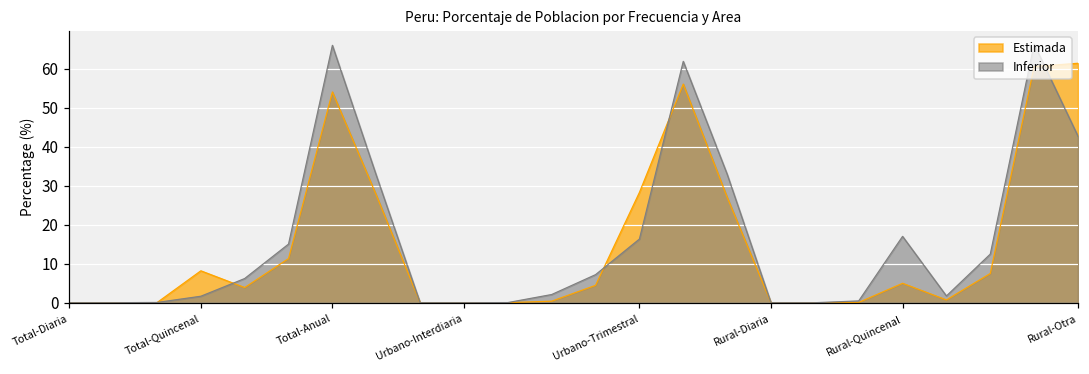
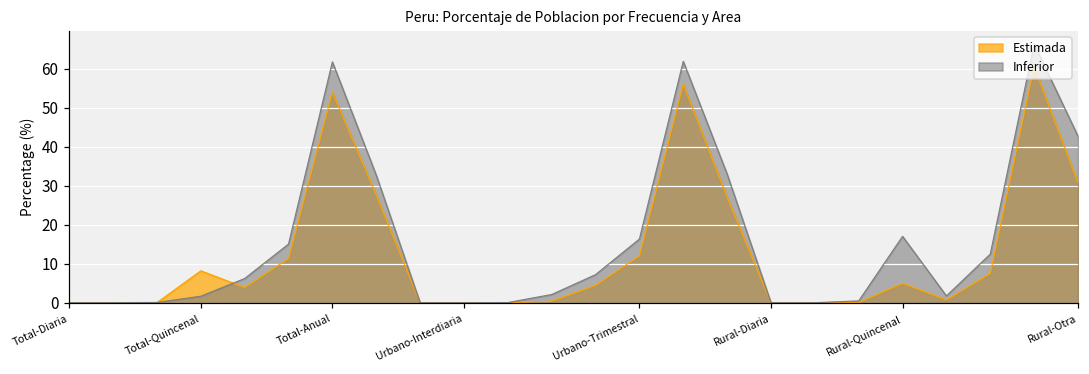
Inferior, Total-Anual: 66 -> 62
Estimada, Urbano-Trimestral: 28 -> 12
Estimada, Rural-Otra: 61 -> 31
